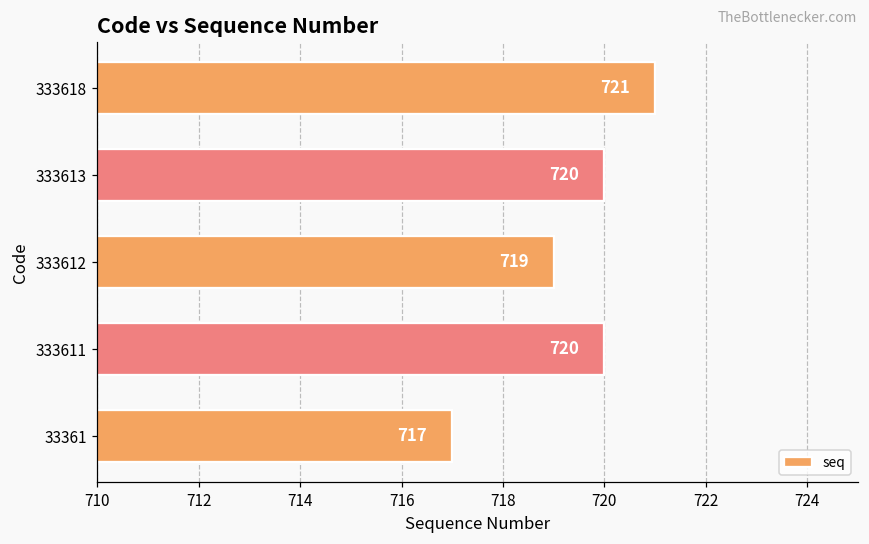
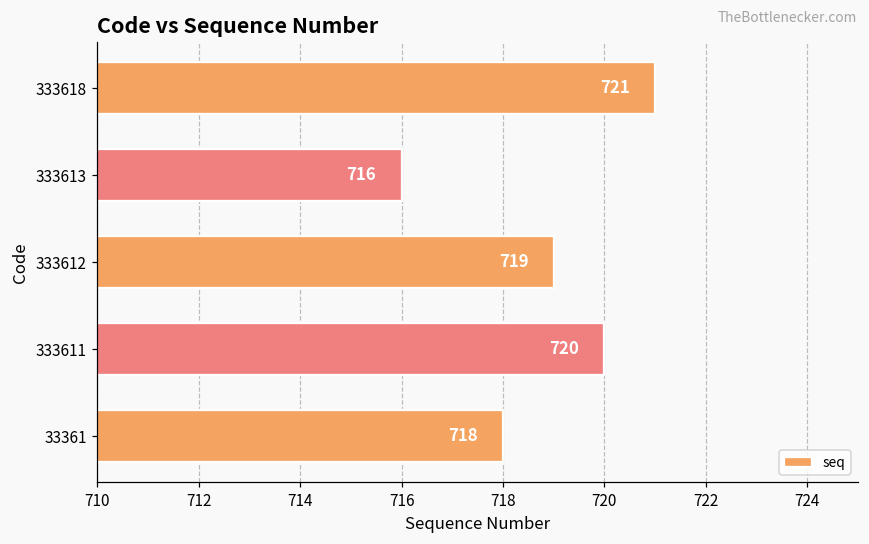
333613: 720 -> 716
33361: 717 -> 718
